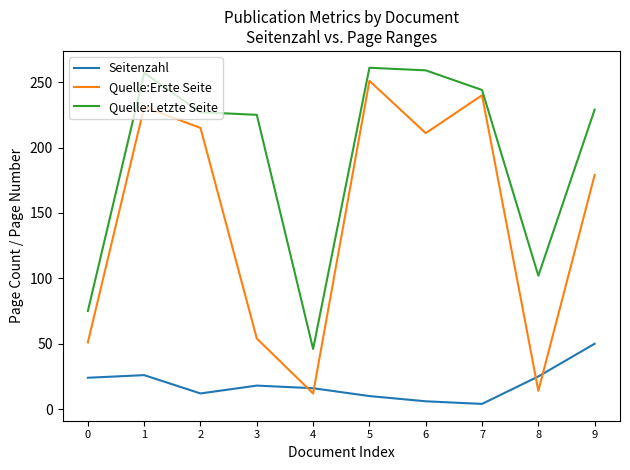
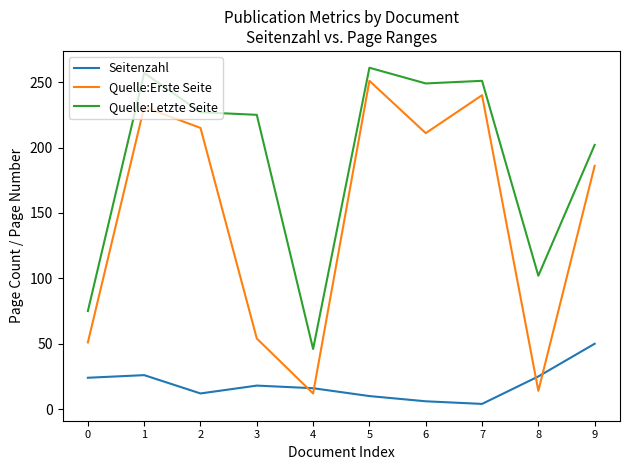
Quelle:Letzte Seite, 6: 259 -> 249
Quelle:Letzte Seite, 7: 244 -> 251
Quelle:Erste Seite, 9: 179 -> 186
Quelle:Letzte Seite, 9: 229 -> 202
